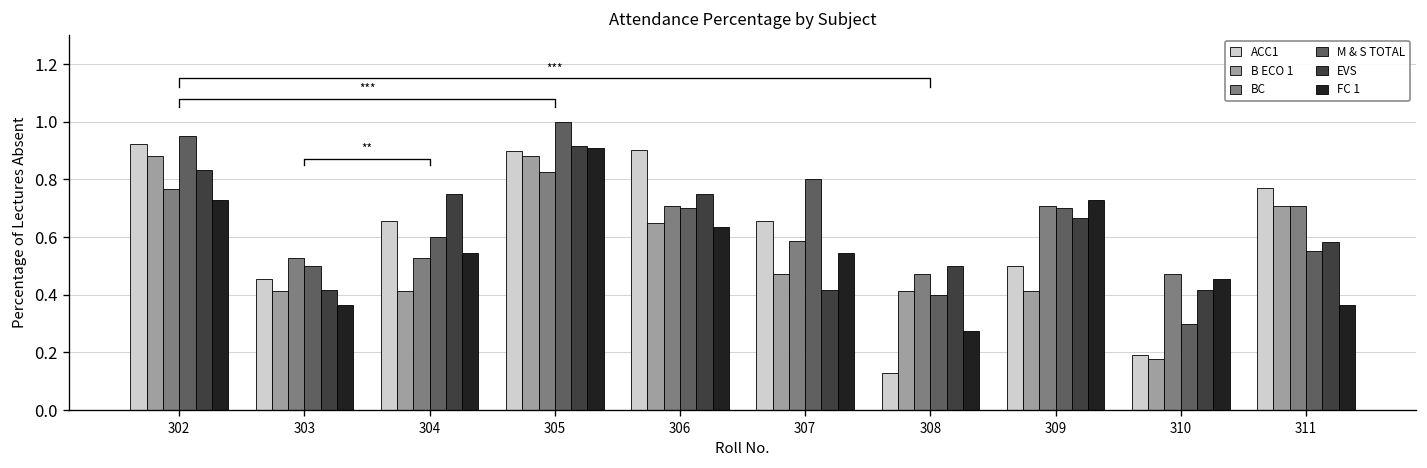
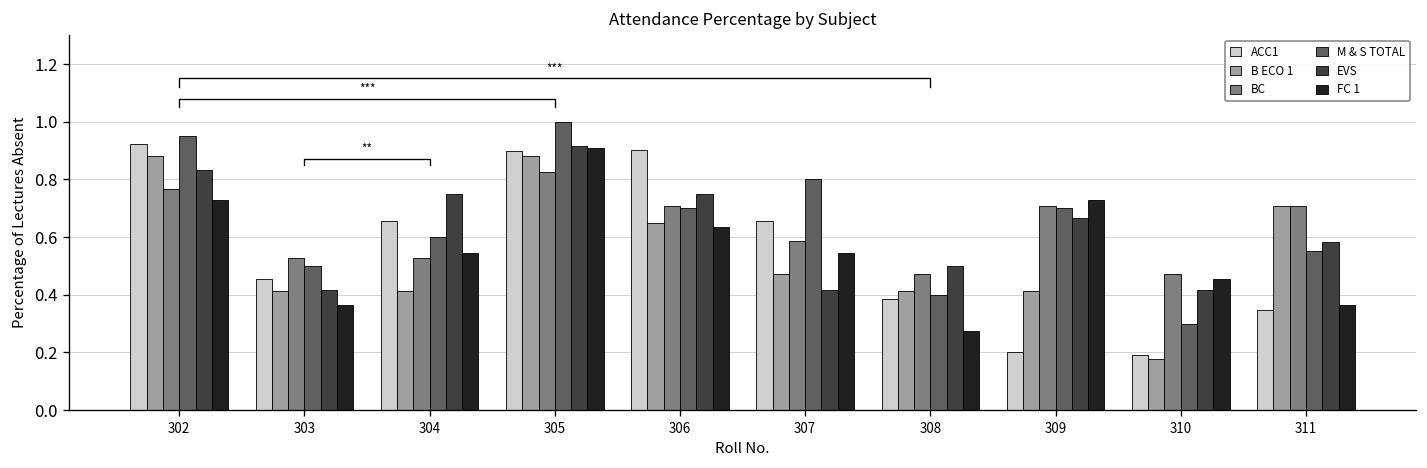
ACC1, 308: 0.13 -> 0.39
ACC1, 309: 0.5 -> 0.2
ACC1, 311: 0.77 -> 0.35
